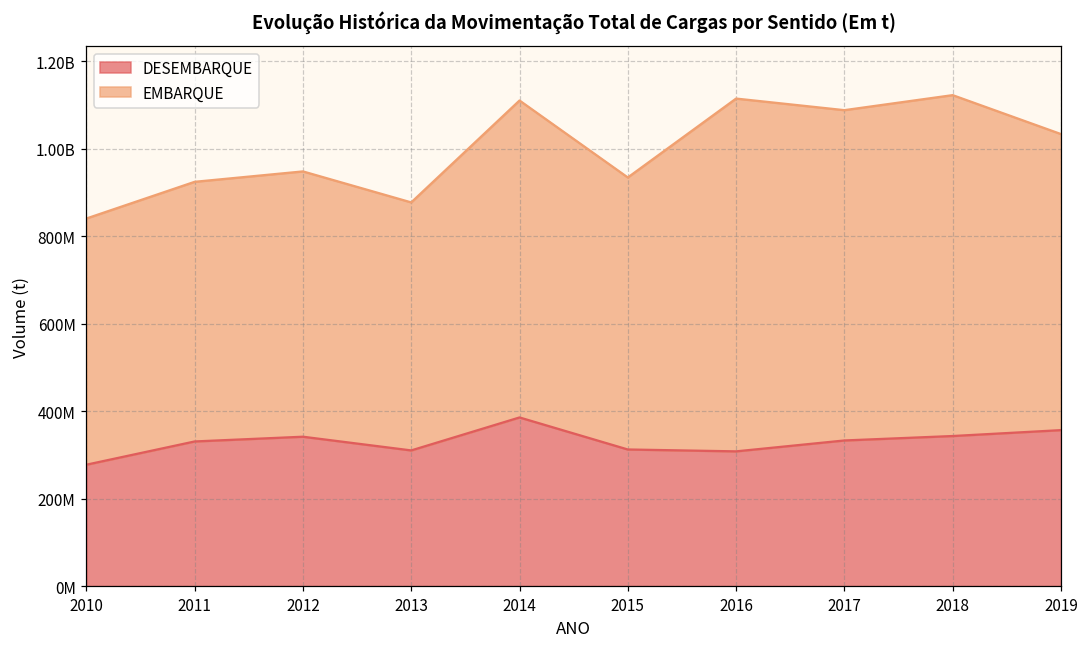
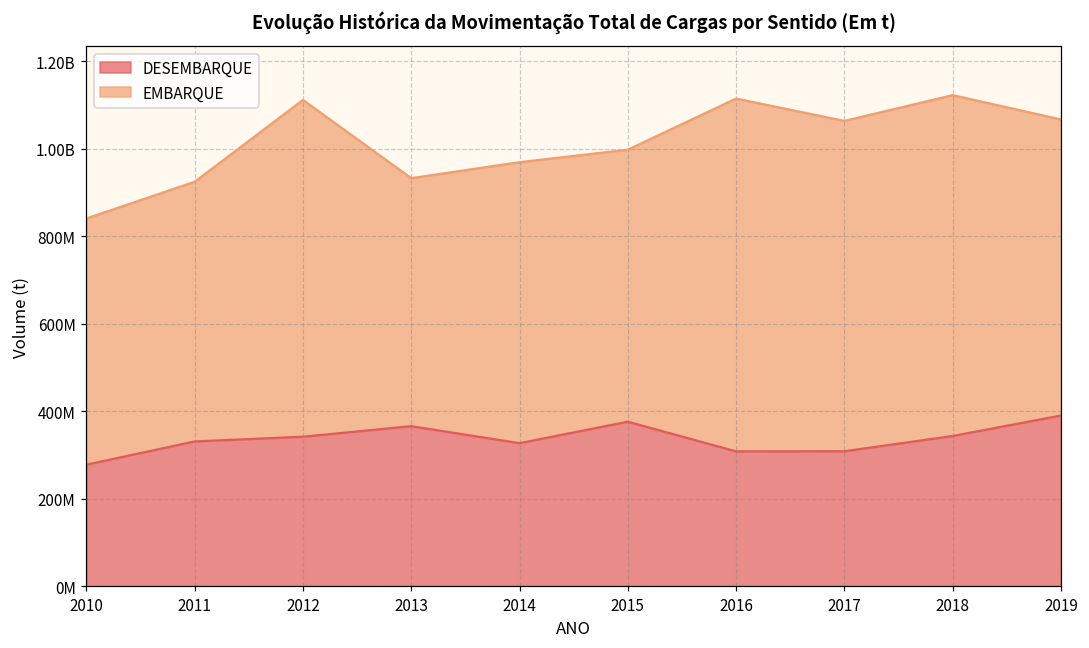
EMBARQUE, 2012: 610000000 -> 770000000
DESEMBARQUE, 2013: 310000000 -> 370000000
DESEMBARQUE, 2014: 390000000 -> 330000000
EMBARQUE, 2014: 720000000 -> 640000000
DESEMBARQUE, 2015: 310000000 -> 380000000
DESEMBARQUE, 2017: 330000000 -> 310000000
DESEMBARQUE, 2019: 360000000 -> 390000000
